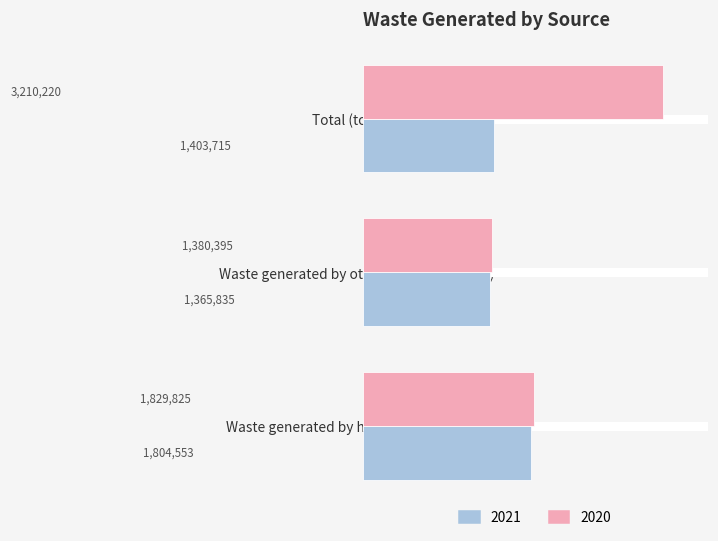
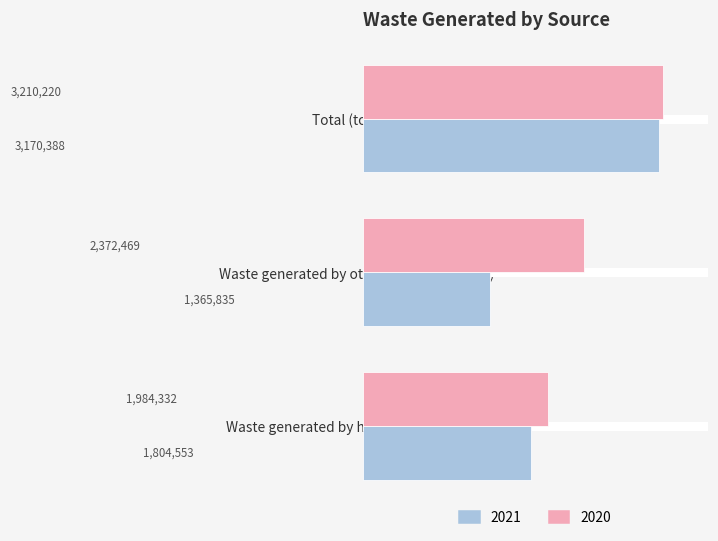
2021, Total (tonnes): 1,403,715 -> 3,170,388
2020, Waste generated by other sources (tonnes): 1,380,395 -> 2,372,469
2020, Waste generated by households (tonnes): 1,829,825 -> 1,984,332
